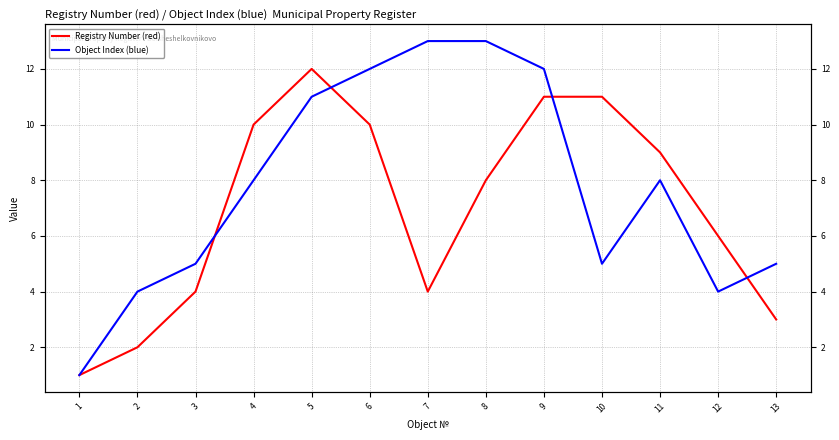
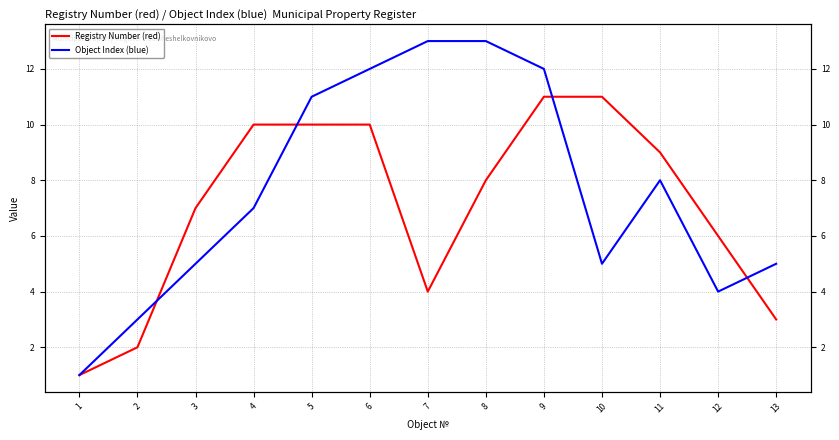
Object Index (blue), 2: 4 -> 3
Registry Number (red), 3: 4 -> 7
Object Index (blue), 4: 8 -> 7
Registry Number (red), 5: 12 -> 10
